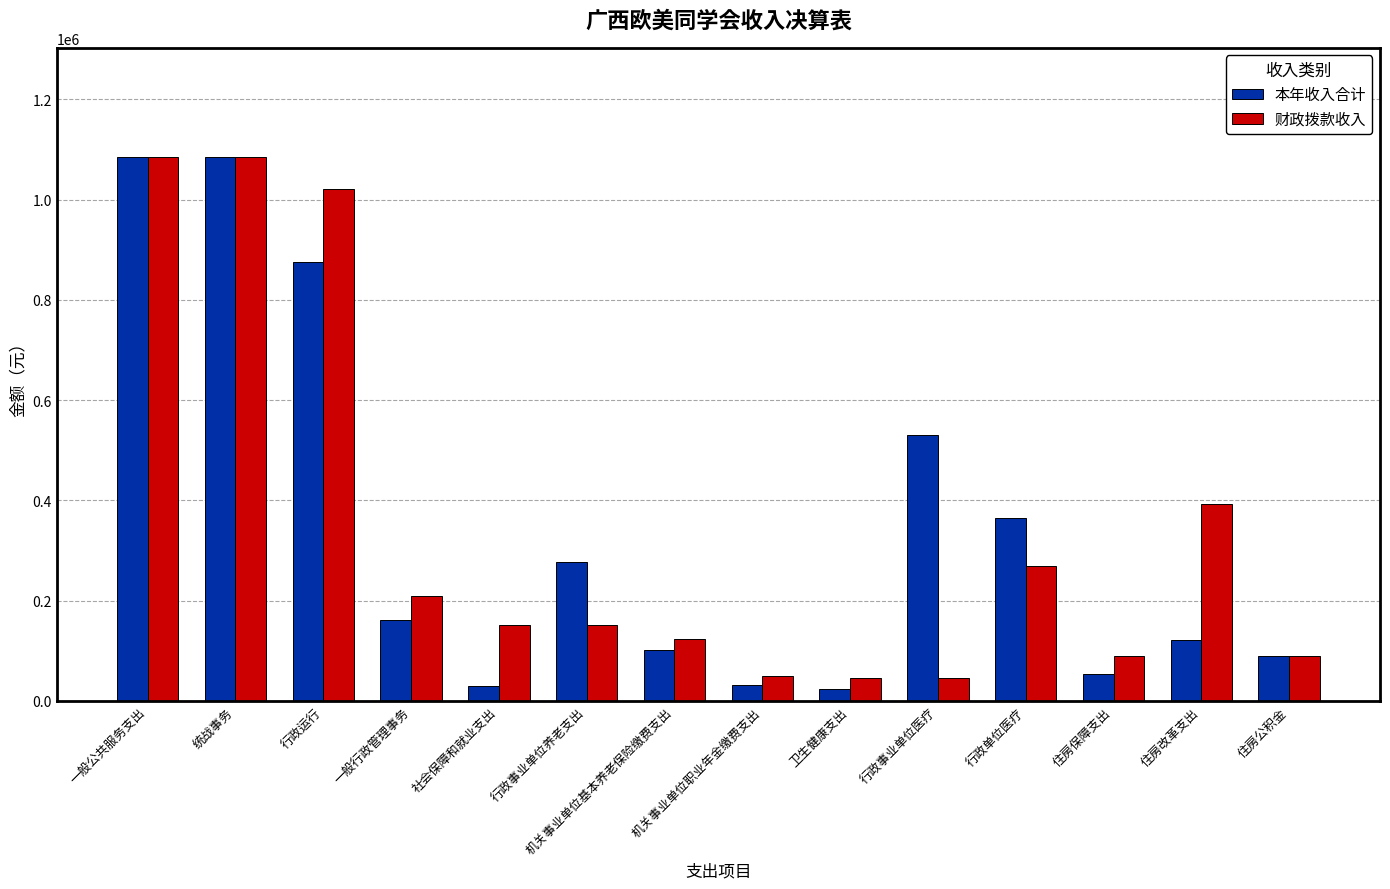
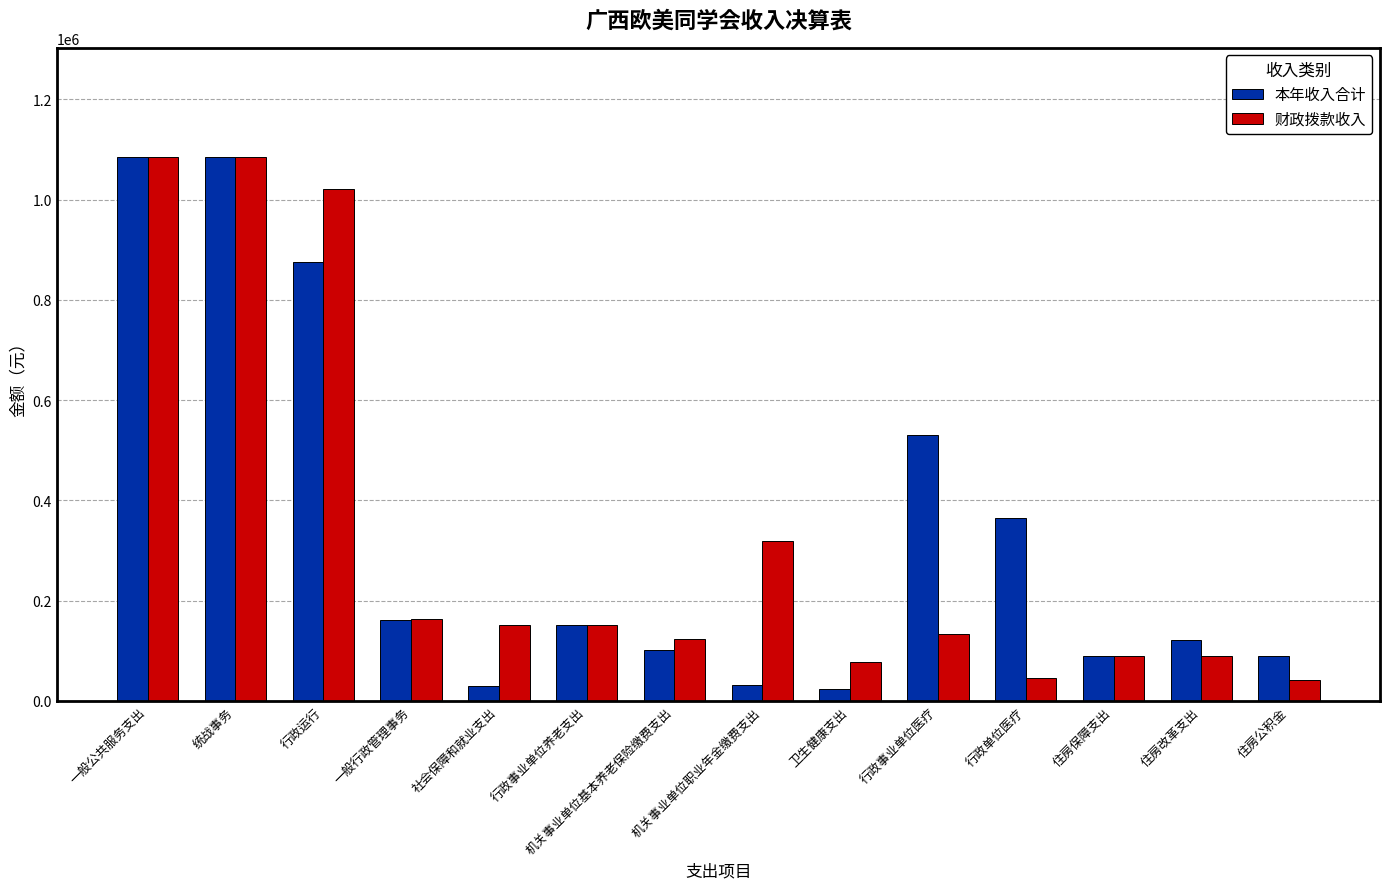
财政拨款收入, 一般行政管理事务: 210000 -> 160000
本年收入合计, 行政事业单位养老支出: 280000 -> 150000
财政拨款收入, 机关事业单位职业年金缴费支出: 50000 -> 320000
财政拨款收入, 卫生健康支出: 50000 -> 80000
财政拨款收入, 行政事业单位医疗: 50000 -> 130000
财政拨款收入, 行政单位医疗: 270000 -> 50000
本年收入合计, 住房保障支出: 50000 -> 90000
财政拨款收入, 住房改革支出: 390000 -> 90000
财政拨款收入, 住房公积金: 90000 -> 40000
